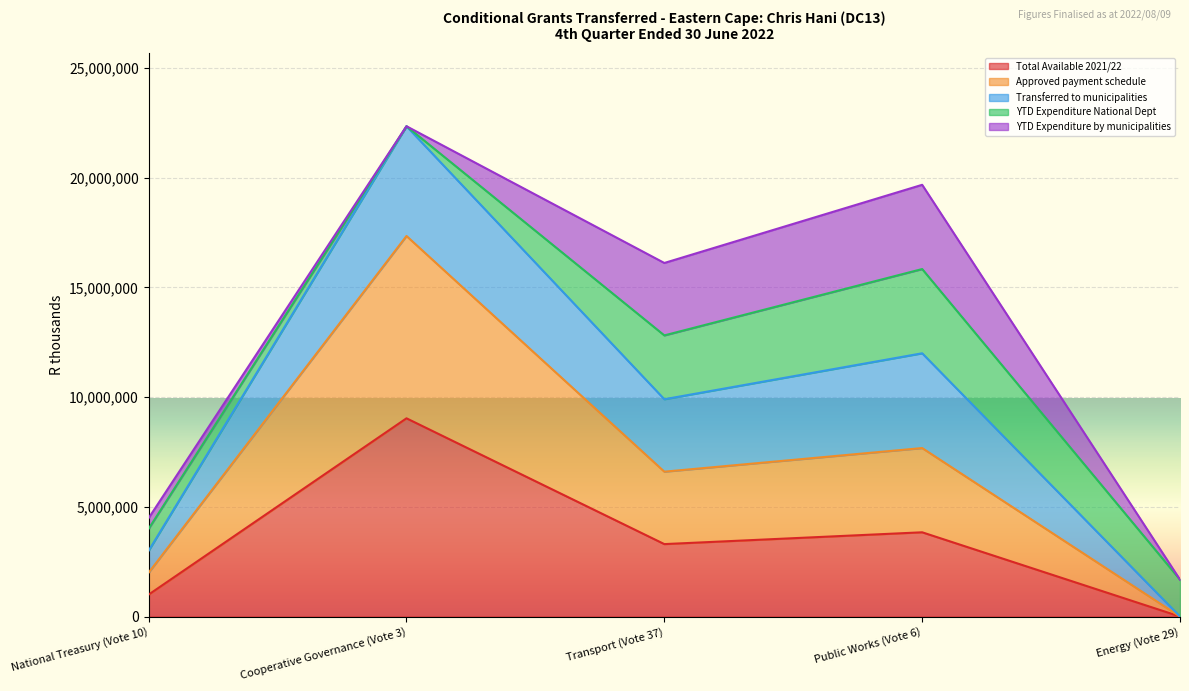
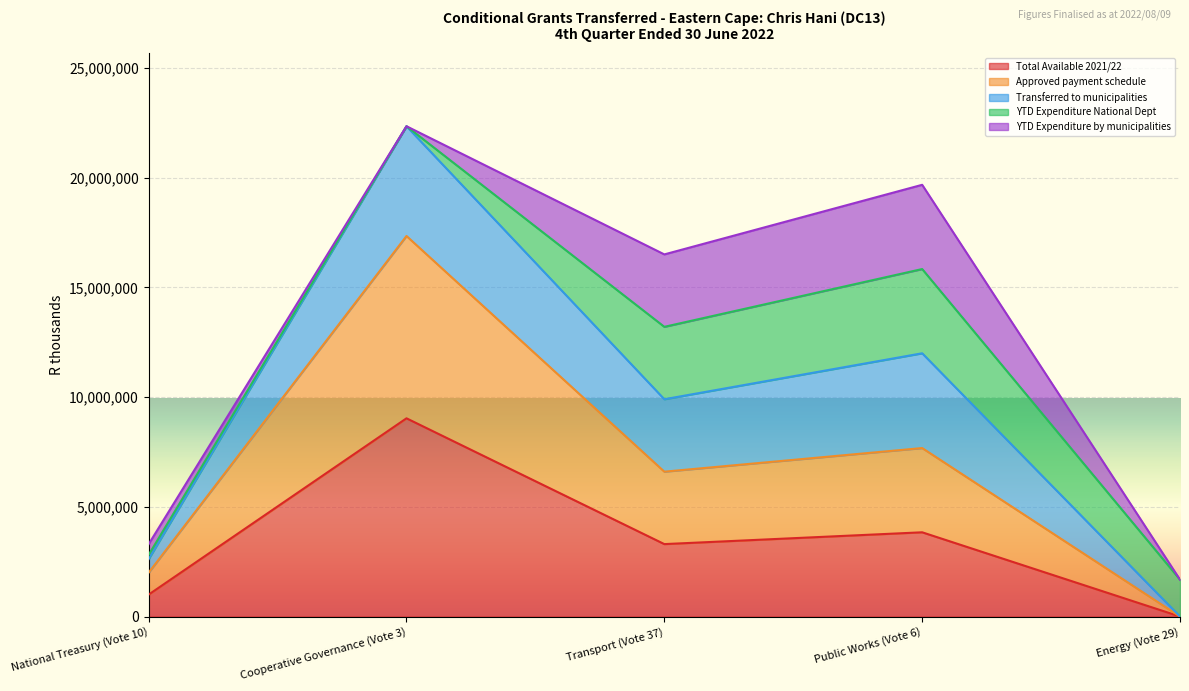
Transferred to municipalities, National Treasury (Vote 10): 1,000,000 -> 600,000
YTD Expenditure National Dept, National Treasury (Vote 10): 1,000,000 -> 200,000
YTD Expenditure National Dept, Transport (Vote 37): 2,900,000 -> 3,300,000
